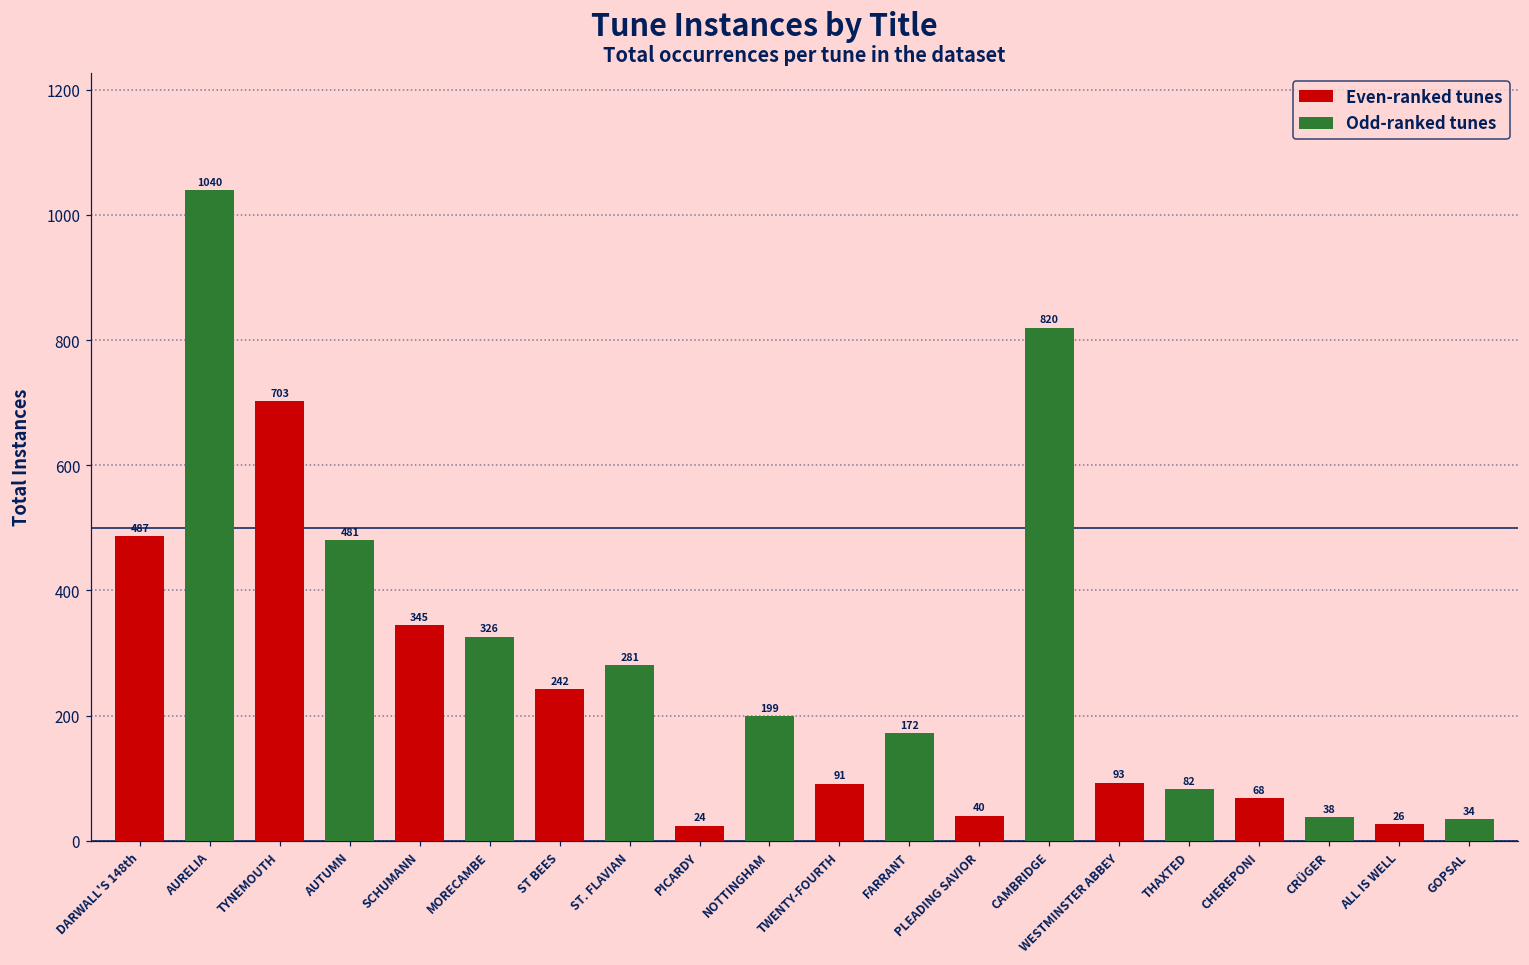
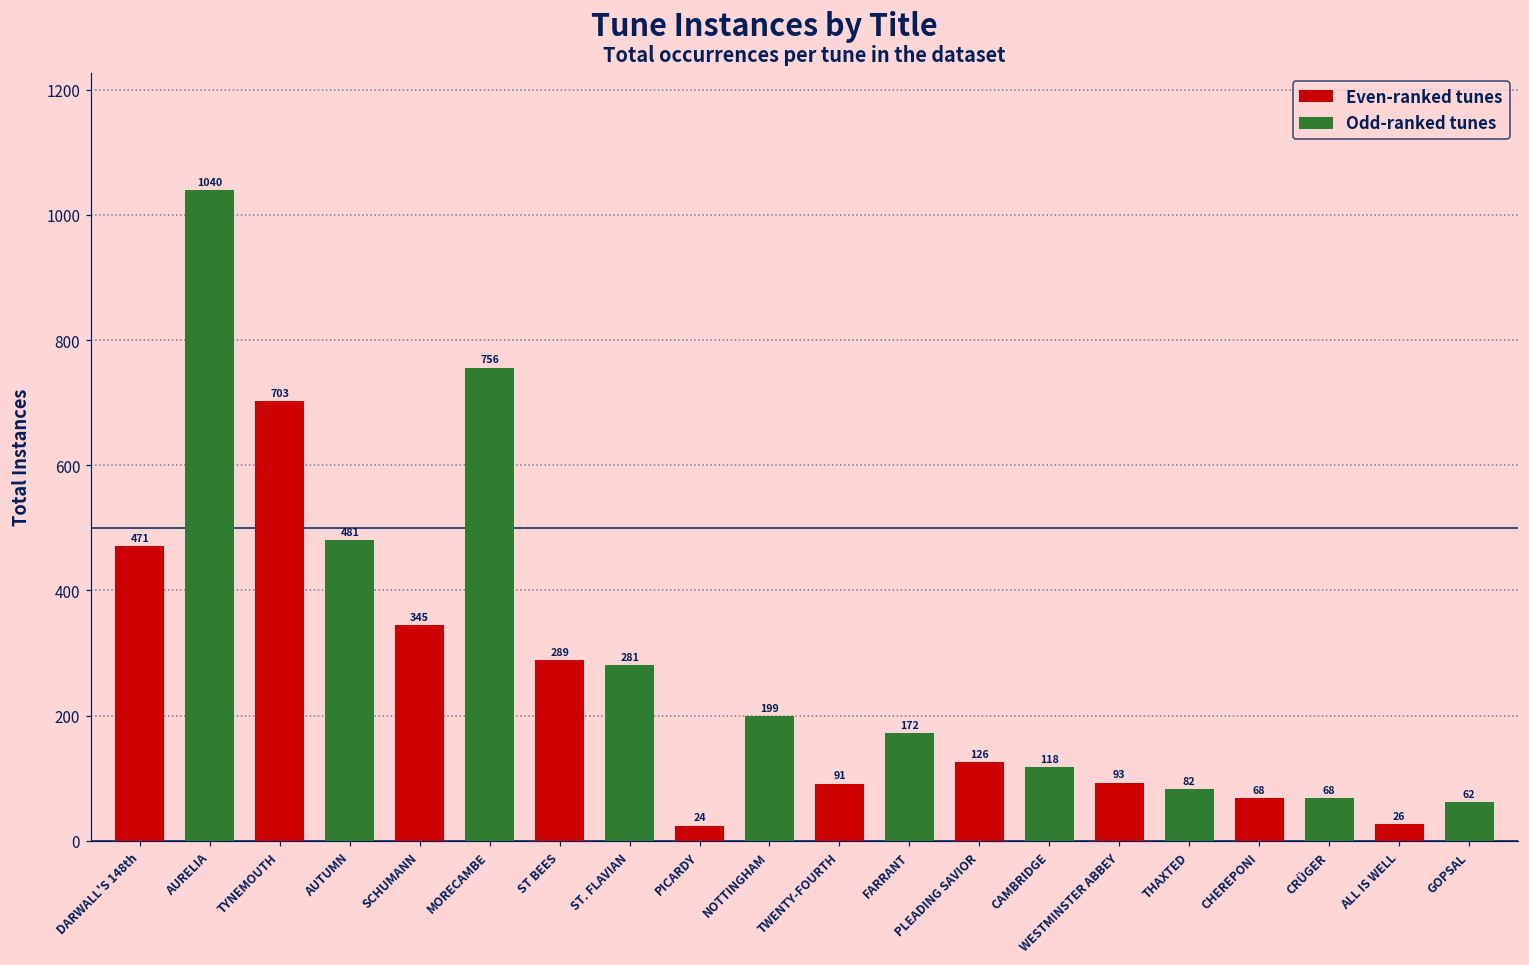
Even-ranked tunes, DARWALL'S 148th: 487 -> 471
Odd-ranked tunes, MORECAMBE: 326 -> 756
Even-ranked tunes, ST BEES: 242 -> 289
Even-ranked tunes, PLEADING SAVIOR: 40 -> 126
Odd-ranked tunes, CAMBRIDGE: 820 -> 118
Odd-ranked tunes, CRÜGER: 38 -> 68
Odd-ranked tunes, GOPSAL: 34 -> 62
